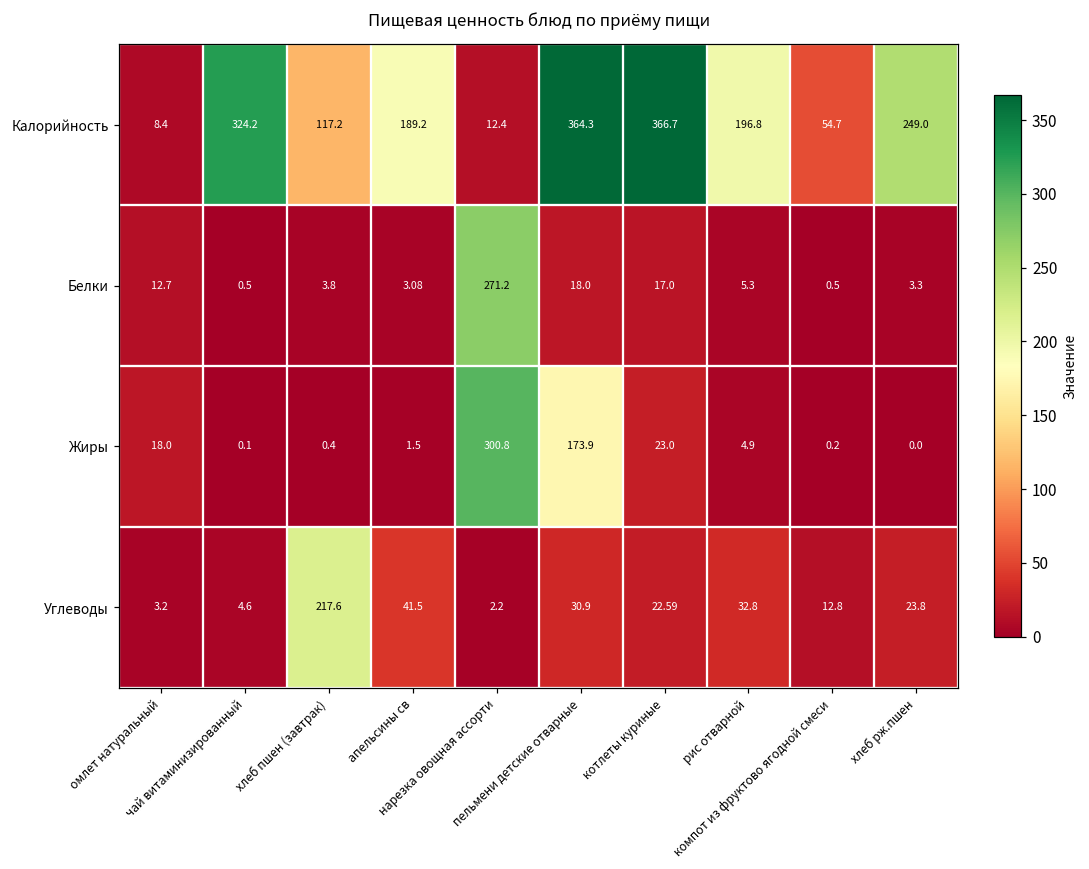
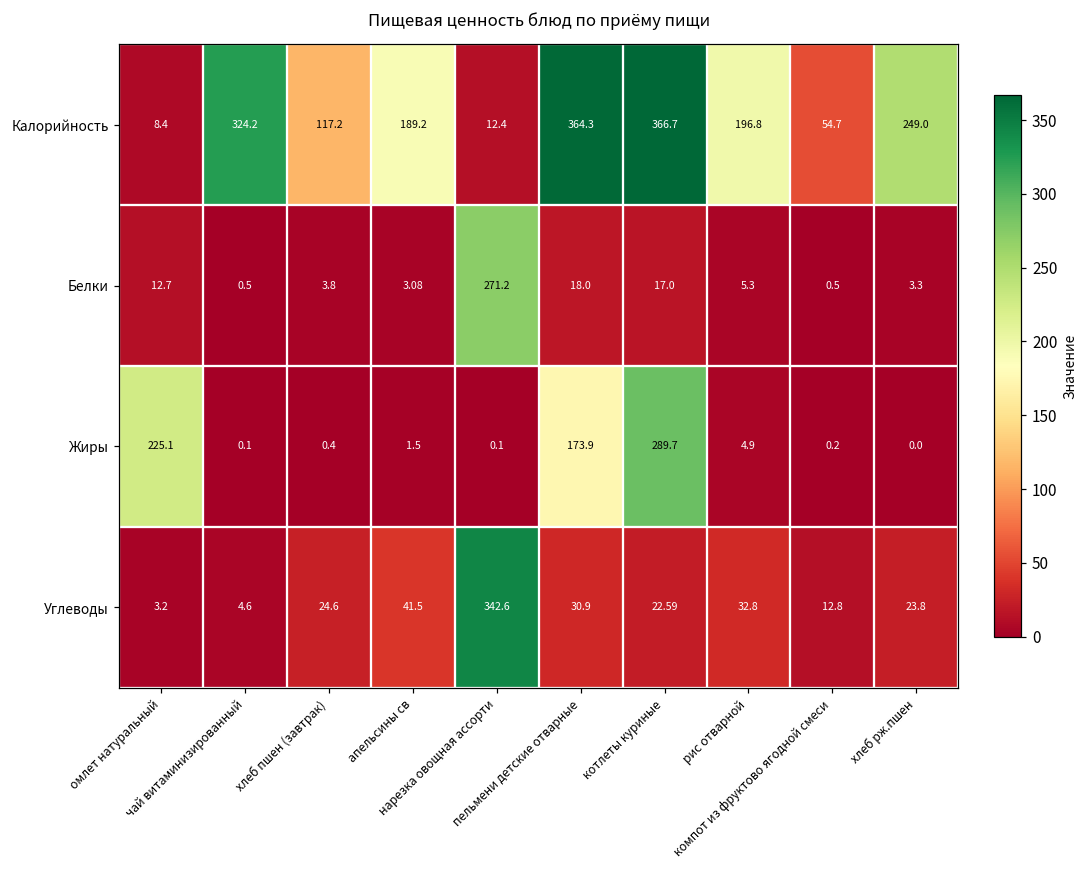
Жиры, омлет натуральный: 18.0 -> 225.1
Жиры, нарезка овощная ассорти: 300.8 -> 0.1
Жиры, котлеты куриные: 23.0 -> 289.7
Углеводы, хлеб пшен (завтрак): 217.6 -> 24.6
Углеводы, нарезка овощная ассорти: 2.2 -> 342.6
